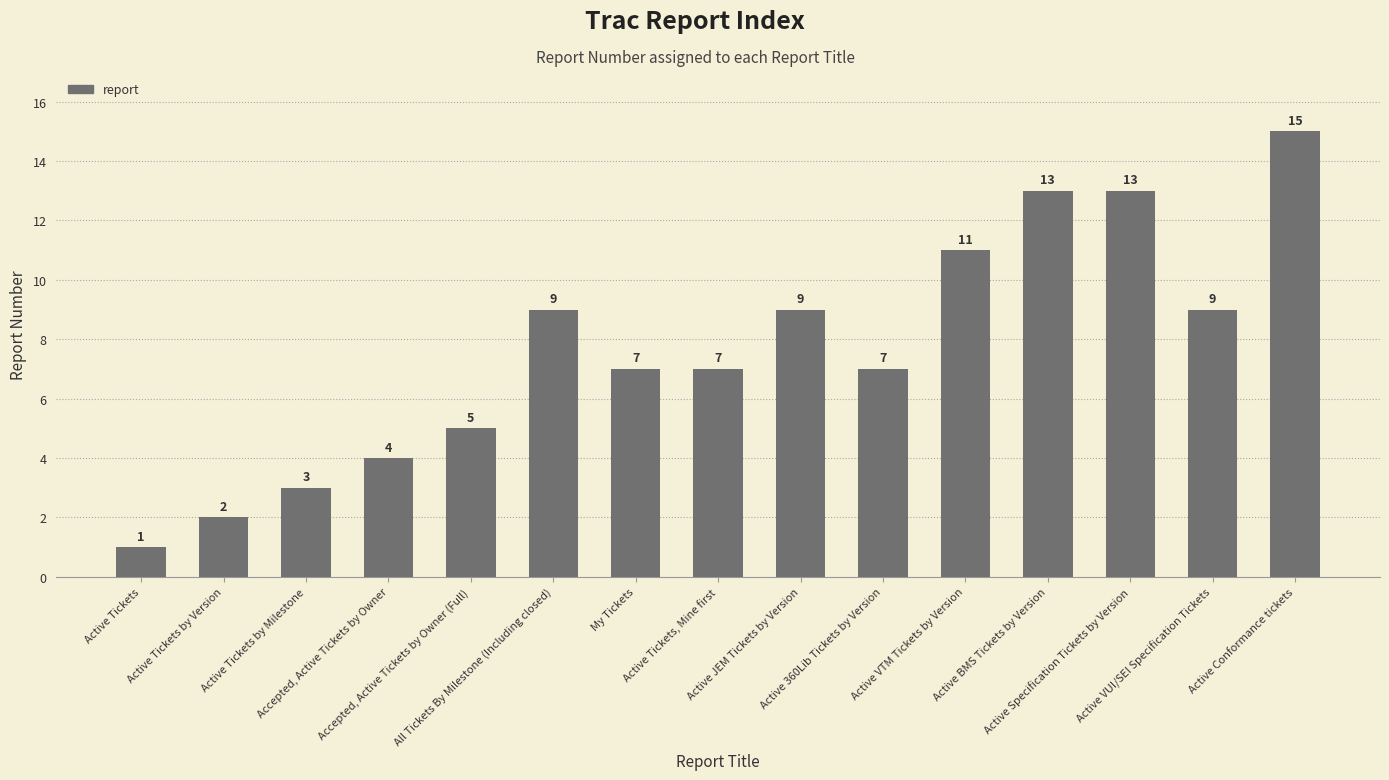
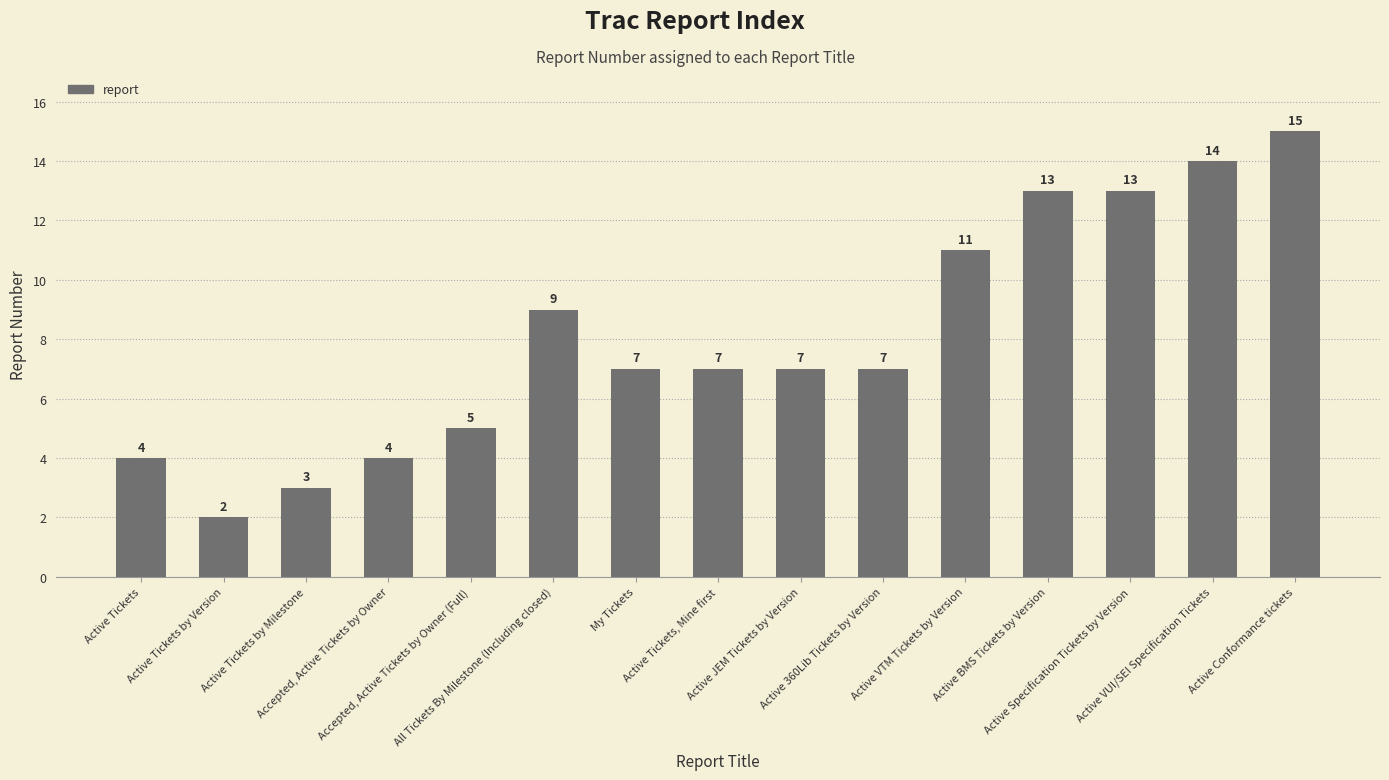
Active Tickets: 1 -> 4
Active JEM Tickets by Version: 9 -> 7
Active VUI/SEI Specification Tickets: 9 -> 14
